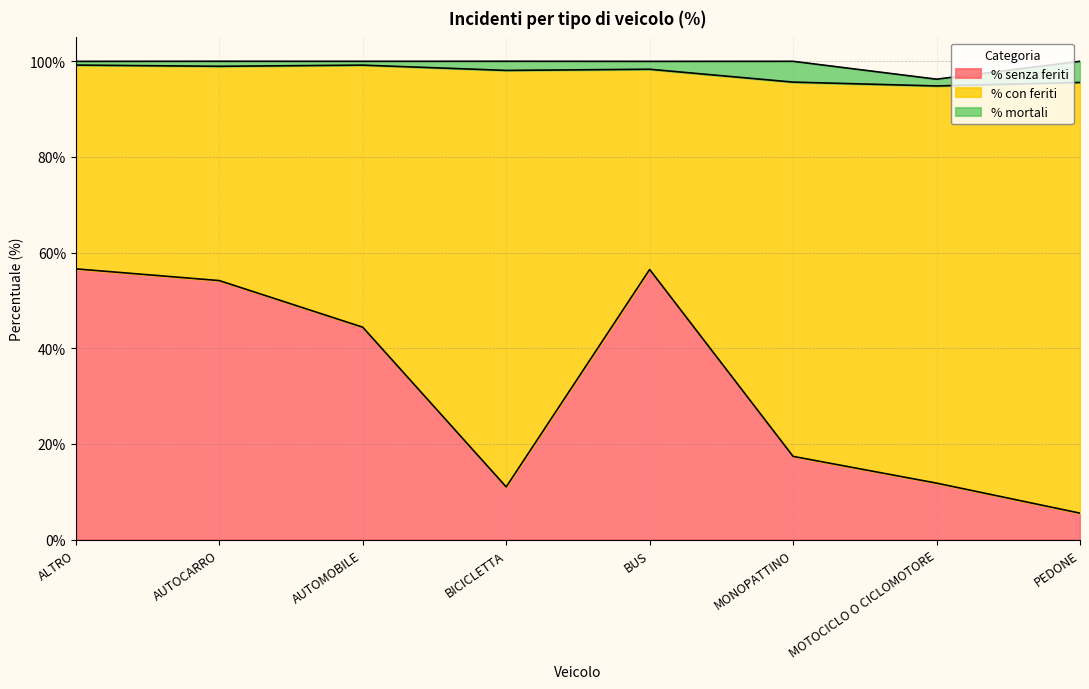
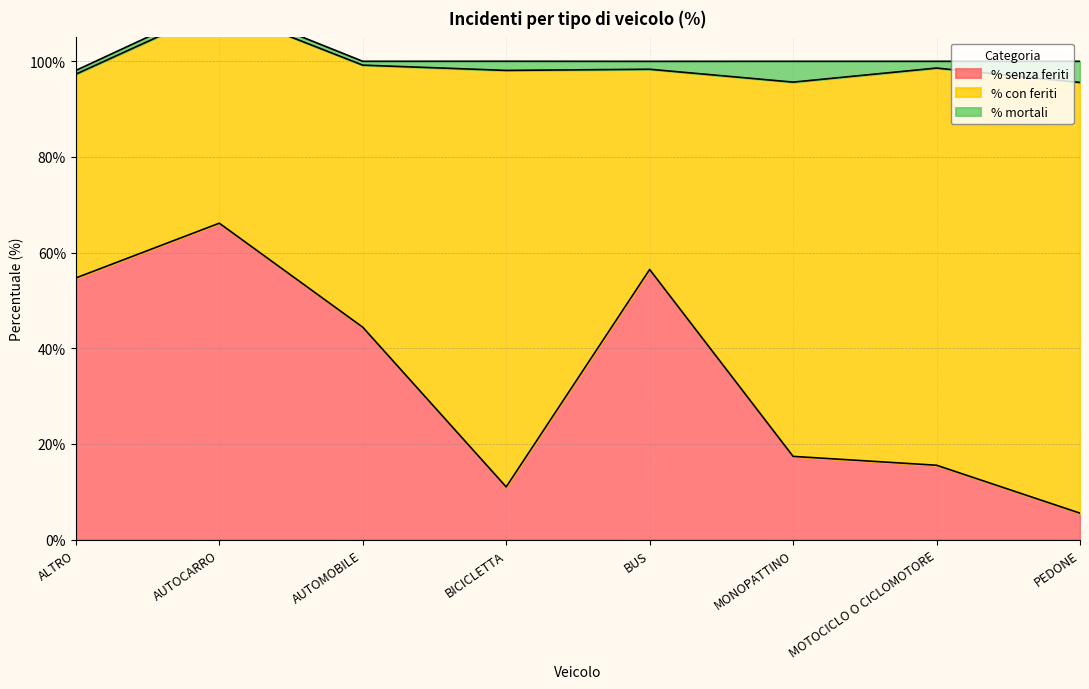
% senza feriti, ALTRO: 57% -> 55%
% senza feriti, AUTOCARRO: 54% -> 66%
% senza feriti, MOTOCICLO O CICLOMOTORE: 12% -> 16%
